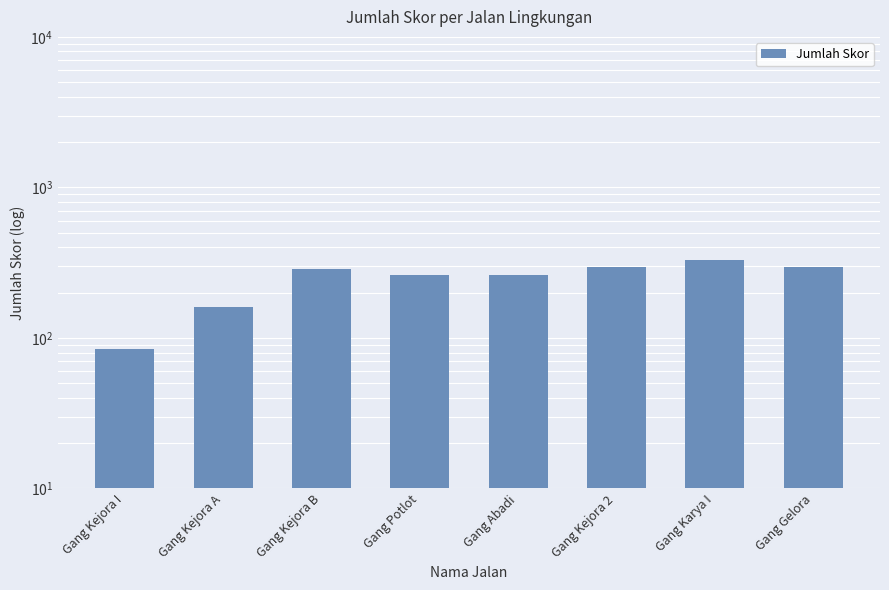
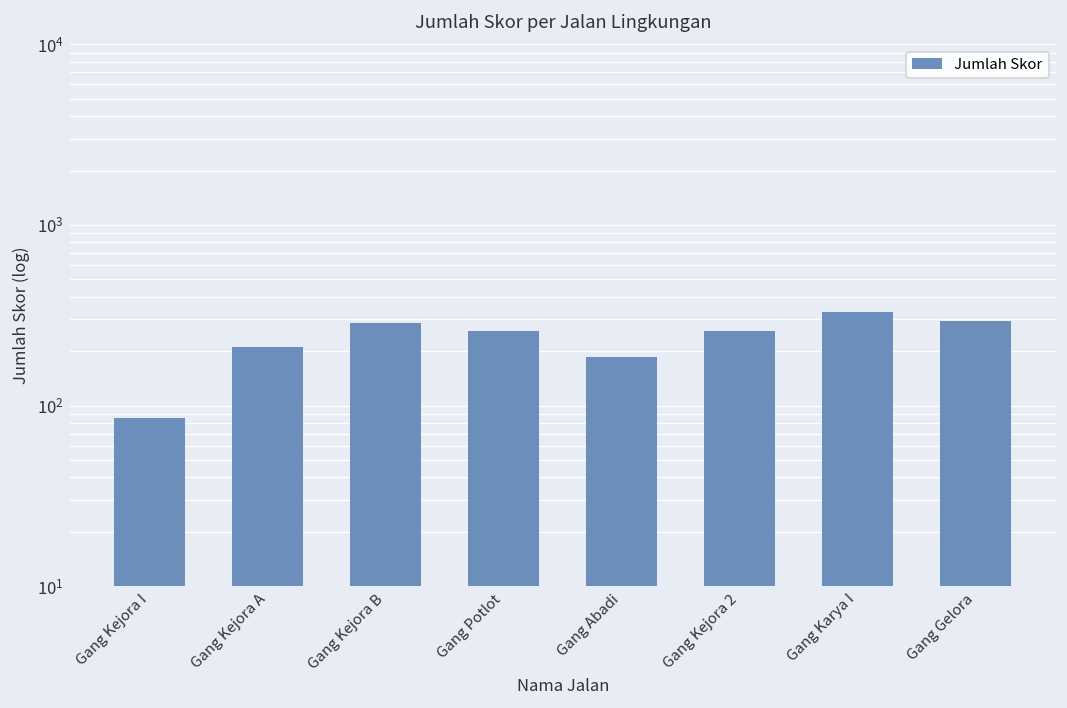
Gang Kejora A: 160 -> 210
Gang Abadi: 260 -> 190
Gang Kejora 2: 300 -> 260
